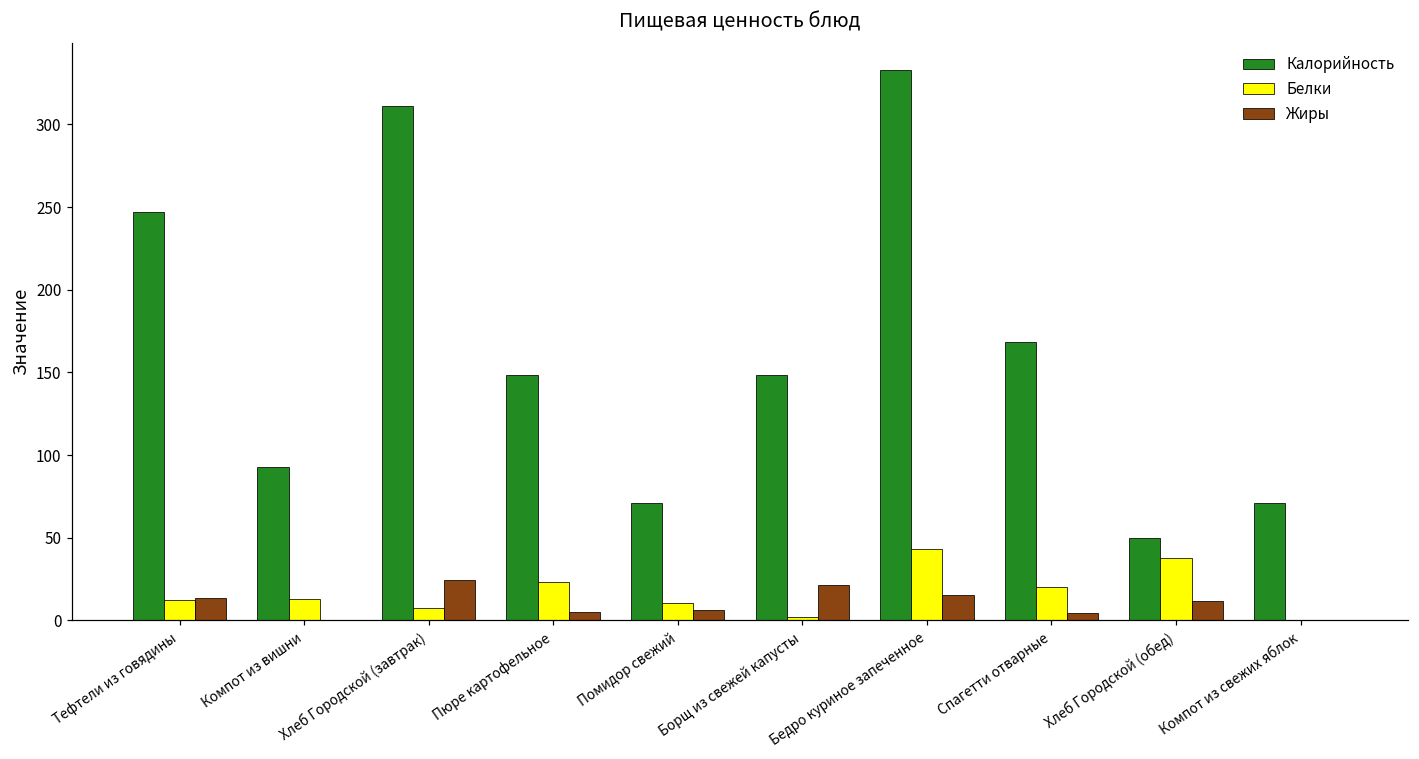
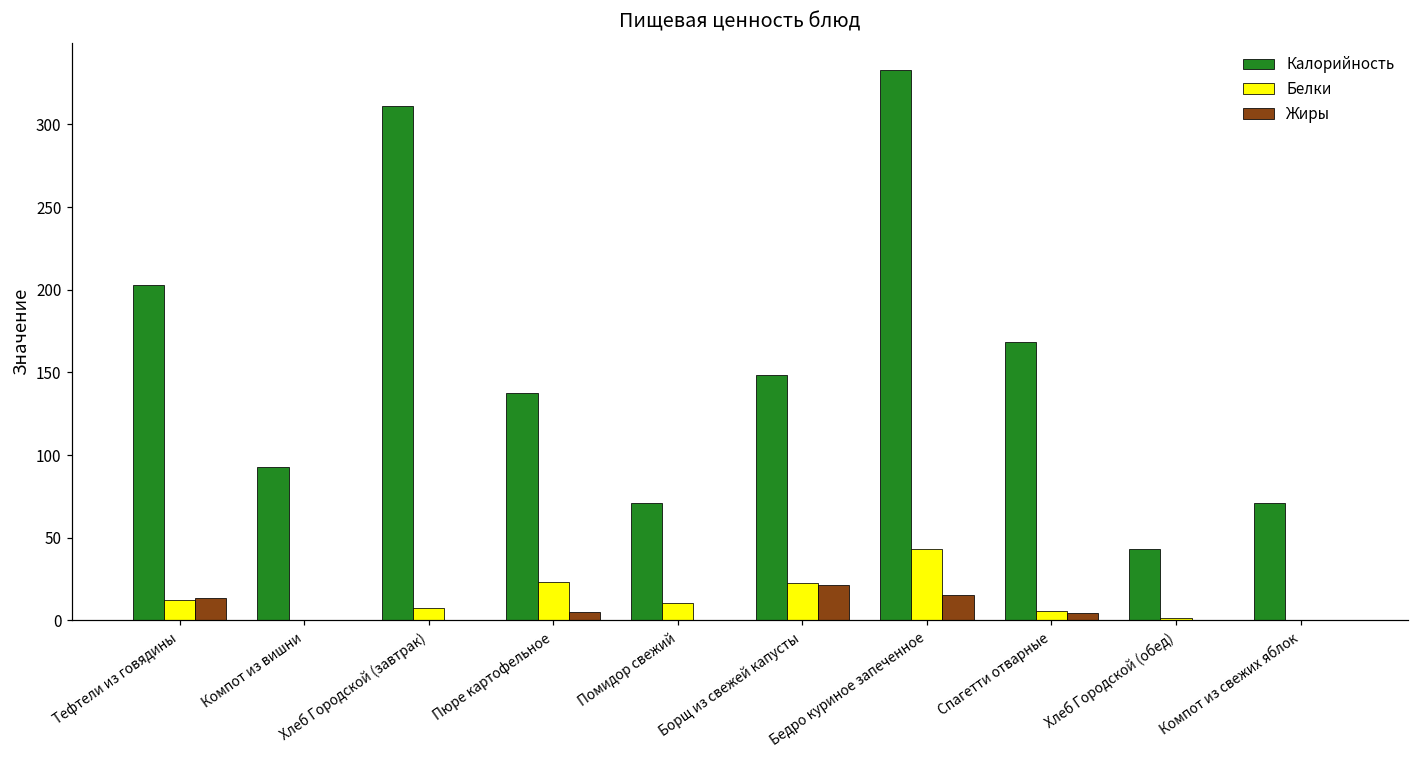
Калорийность, Тефтели из говядины: 247 -> 203
Белки, Компот из вишни: 13 -> 0
Жиры, Хлеб Городской (завтрак): 24 -> 0
Калорийность, Пюре картофельное: 148 -> 137
Жиры, Помидор свежий: 6 -> 0
Белки, Борщ из свежей капусты: 2 -> 23
Белки, Спагетти отварные: 20 -> 6
Калорийность, Хлеб Городской (обед): 50 -> 43
Белки, Хлеб Городской (обед): 38 -> 2
Жиры, Хлеб Городской (обед): 12 -> 0
